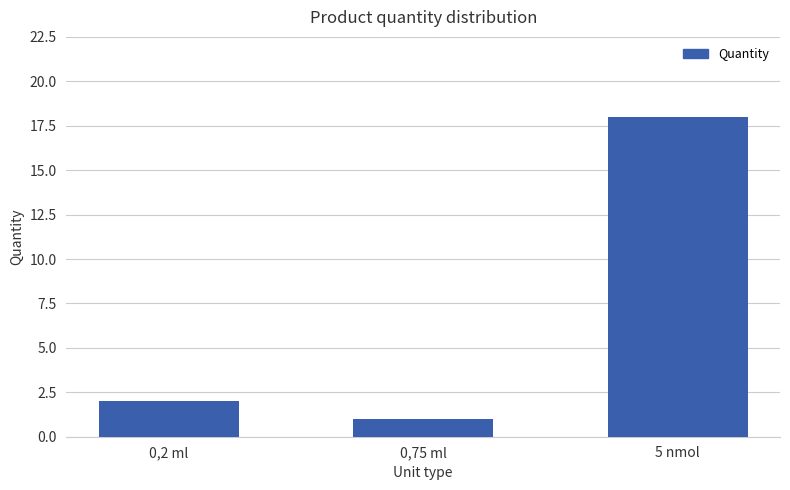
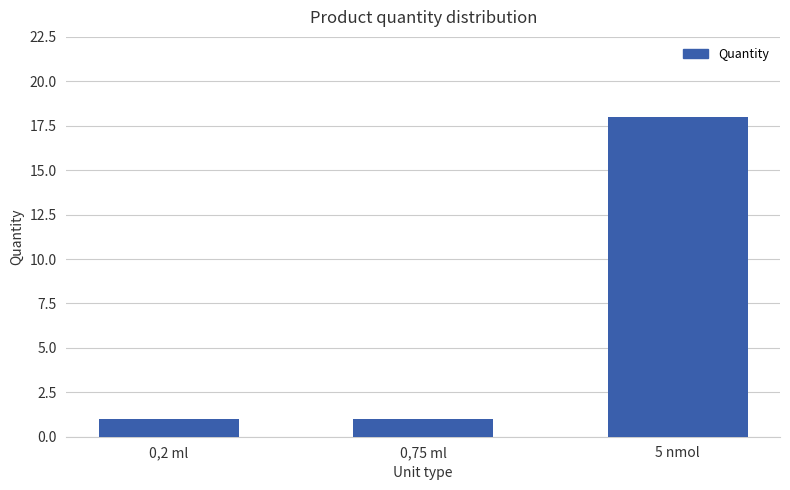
0,2 ml: 2 -> 1
